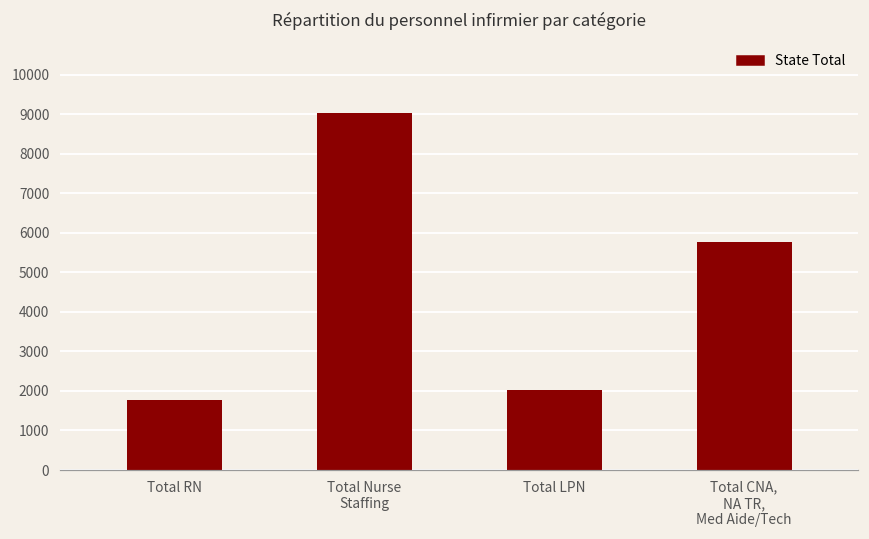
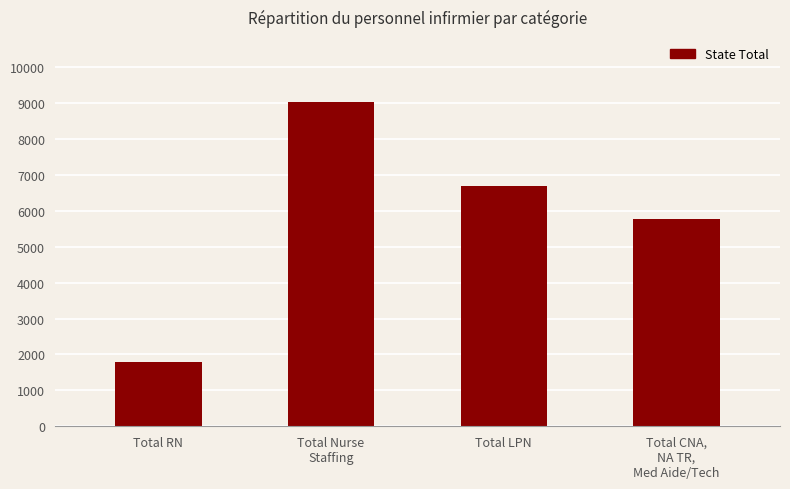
Total LPN: 2000 -> 6700
